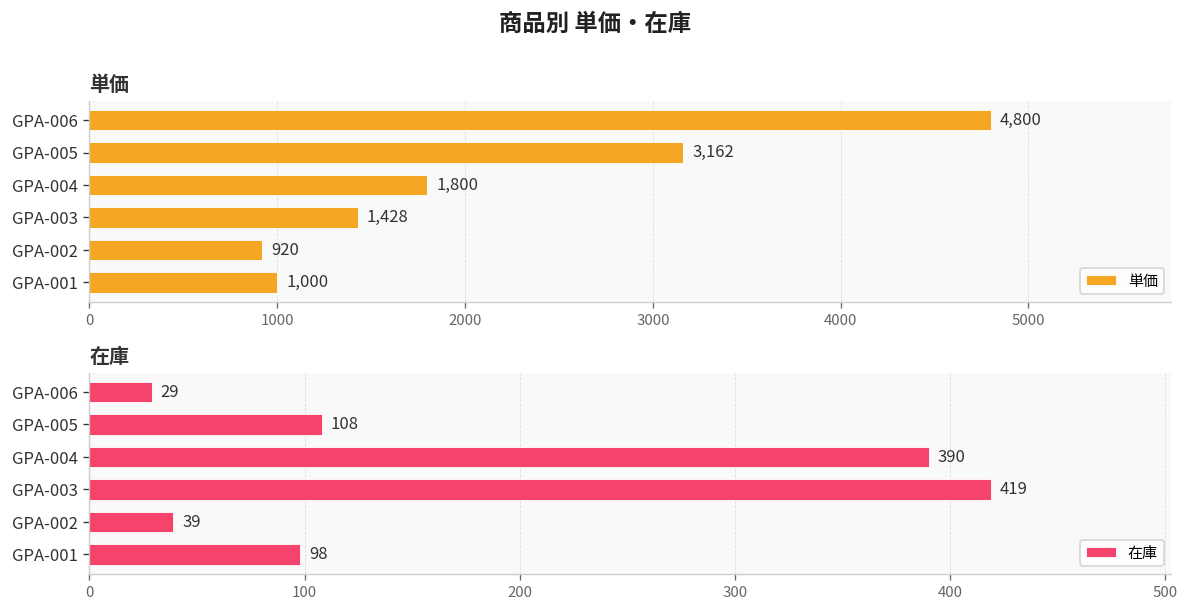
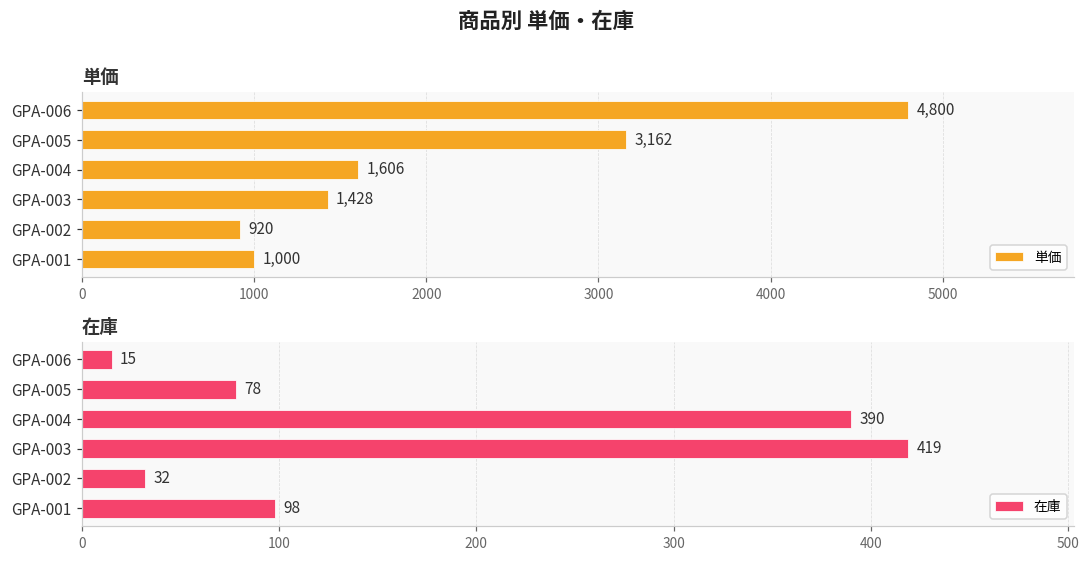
単価, GPA-004: 1,800 -> 1,606
在庫, GPA-006: 29 -> 15
在庫, GPA-005: 108 -> 78
在庫, GPA-002: 39 -> 32
